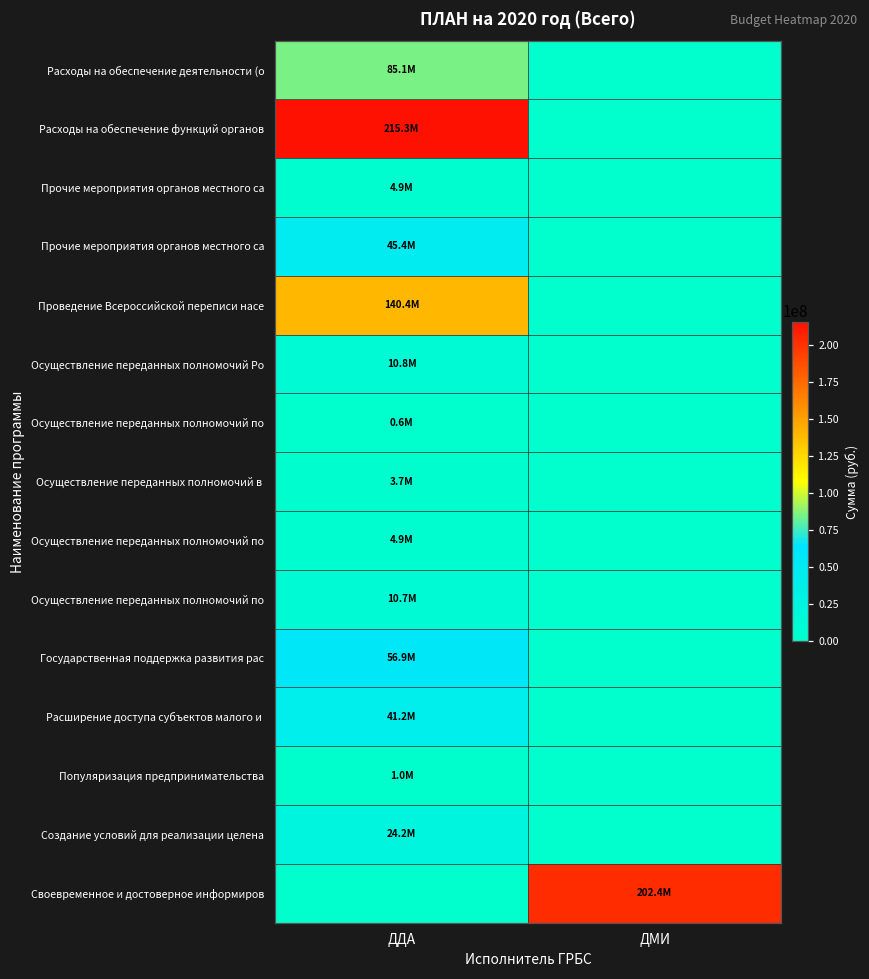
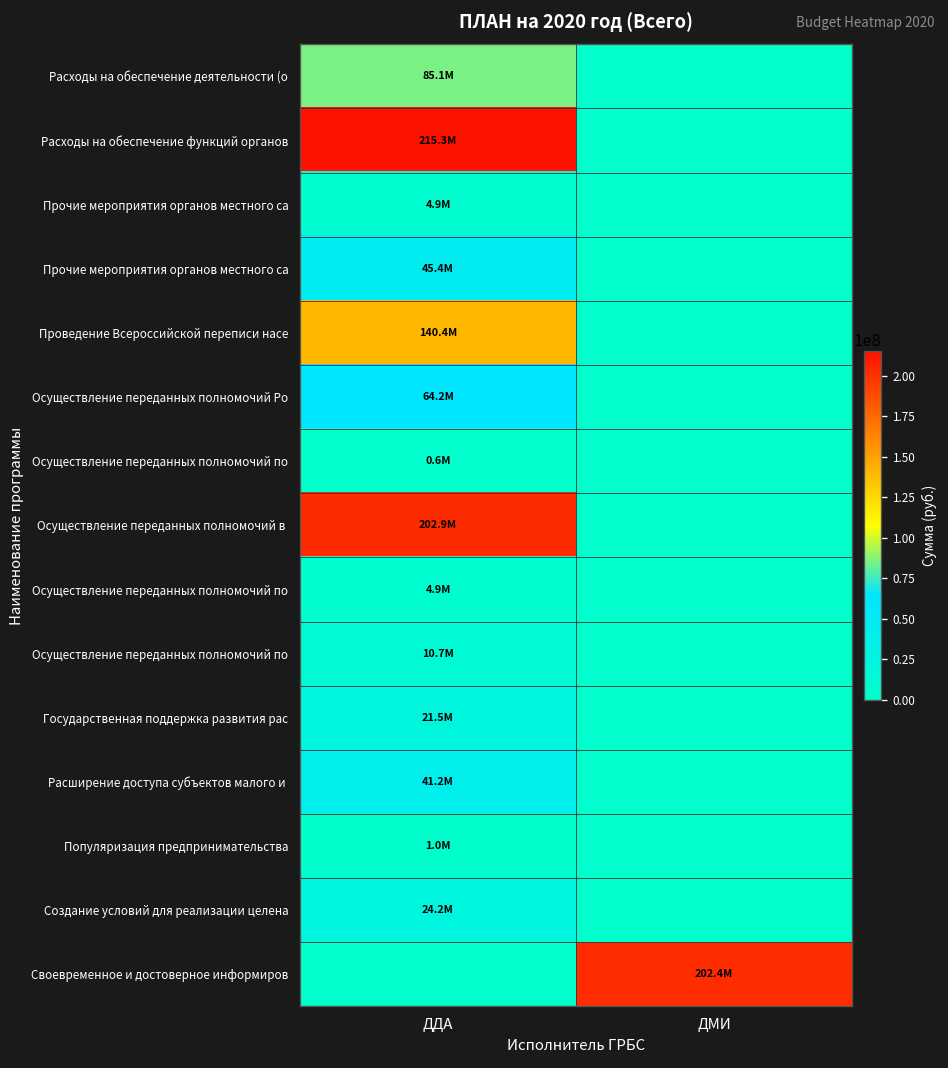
Осуществление переданных полномочий Ро, ДДА: 10.8M -> 64.2M
Осуществление переданных полномочий в, ДДА: 3.7M -> 202.9M
Государственная поддержка развития рас, ДДА: 56.9M -> 21.5M
